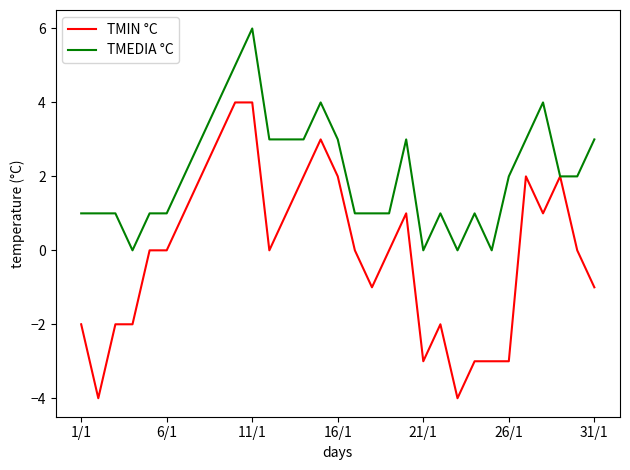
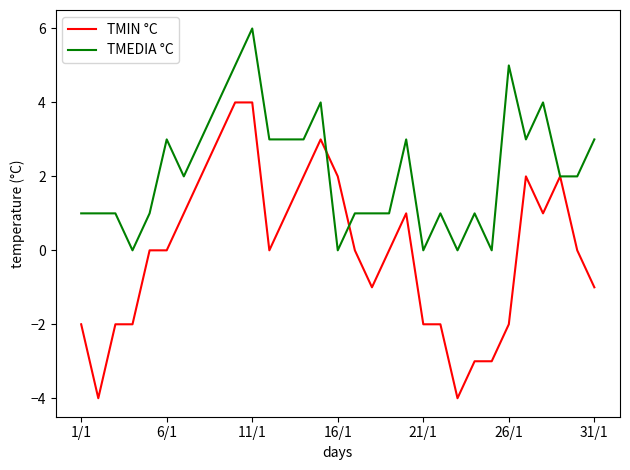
TMEDIA °C, 6/1: 1 -> 3
TMEDIA °C, 16/1: 3 -> 0
TMIN °C, 21/1: -3 -> -2
TMIN °C, 26/1: -3 -> -2
TMEDIA °C, 26/1: 2 -> 5
